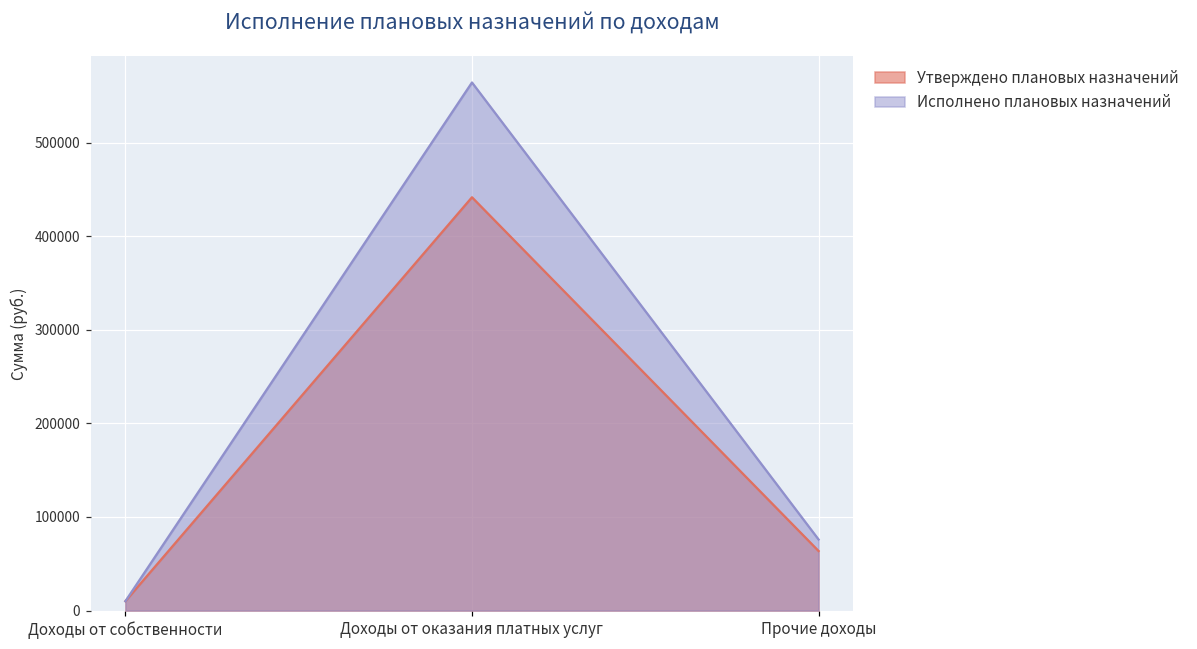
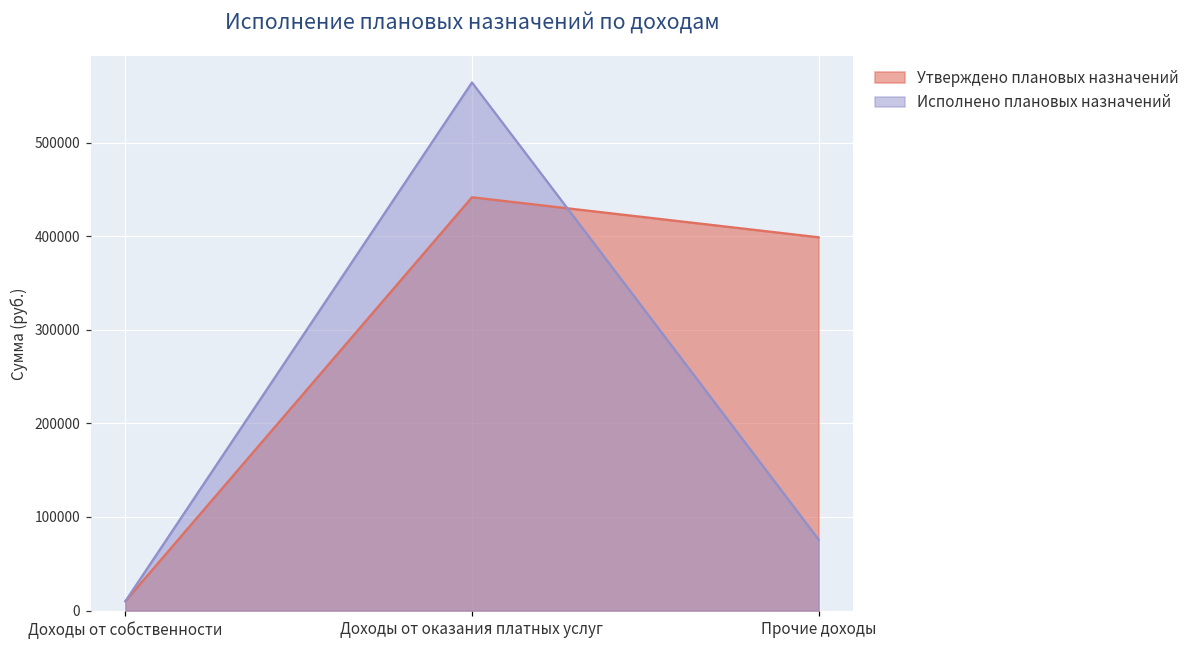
Утверждено плановых назначений, Прочие доходы: 60000 -> 400000
